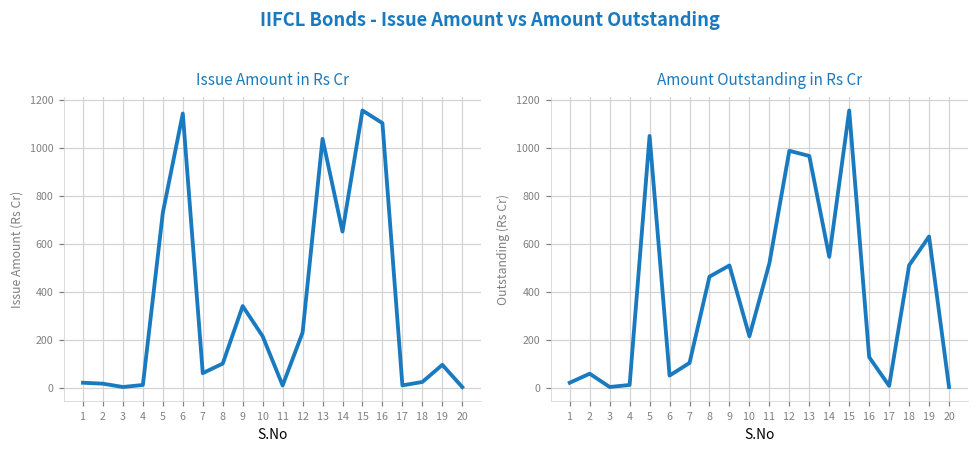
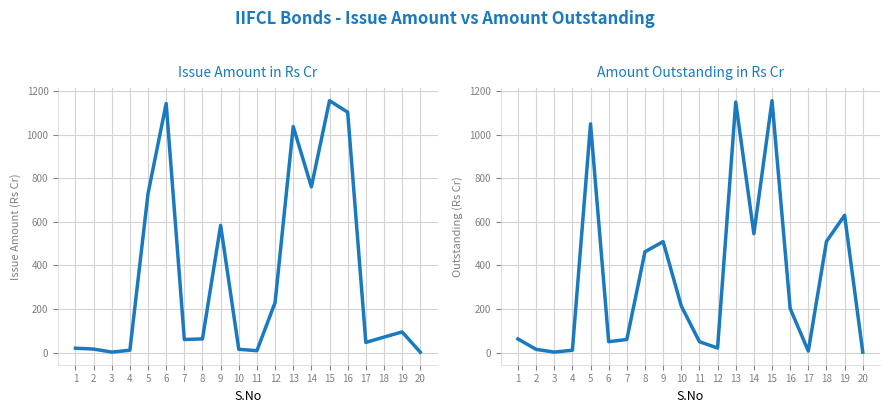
Issue Amount in Rs Cr, 8: 100 -> 60
Issue Amount in Rs Cr, 9: 340 -> 580
Issue Amount in Rs Cr, 10: 210 -> 20
Issue Amount in Rs Cr, 14: 650 -> 760
Issue Amount in Rs Cr, 17: 10 -> 50
Issue Amount in Rs Cr, 18: 20 -> 70
Amount Outstanding in Rs Cr, 1: 20 -> 60
Amount Outstanding in Rs Cr, 2: 60 -> 10
Amount Outstanding in Rs Cr, 7: 100 -> 60
Amount Outstanding in Rs Cr, 11: 520 -> 50
Amount Outstanding in Rs Cr, 12: 990 -> 20
Amount Outstanding in Rs Cr, 13: 970 -> 1150
Amount Outstanding in Rs Cr, 16: 130 -> 200
